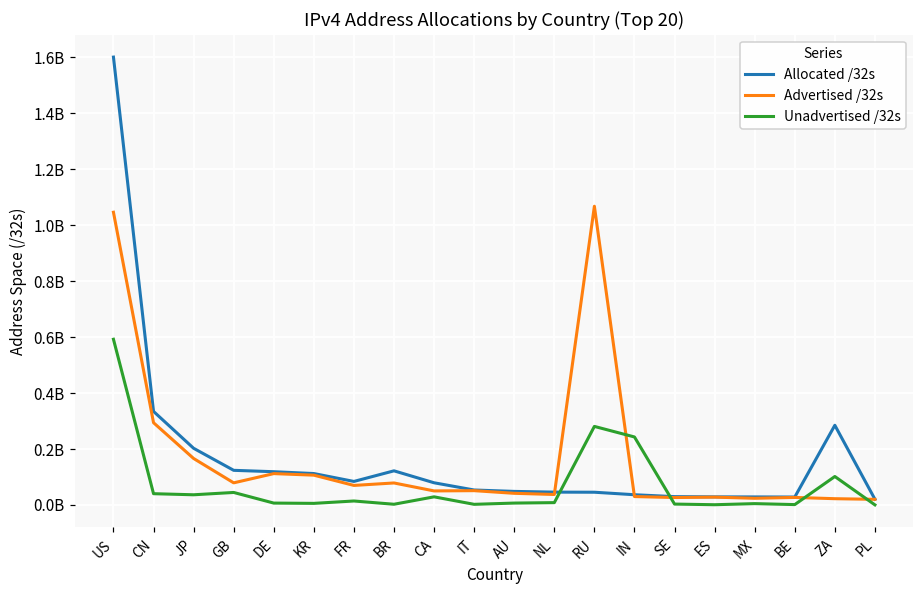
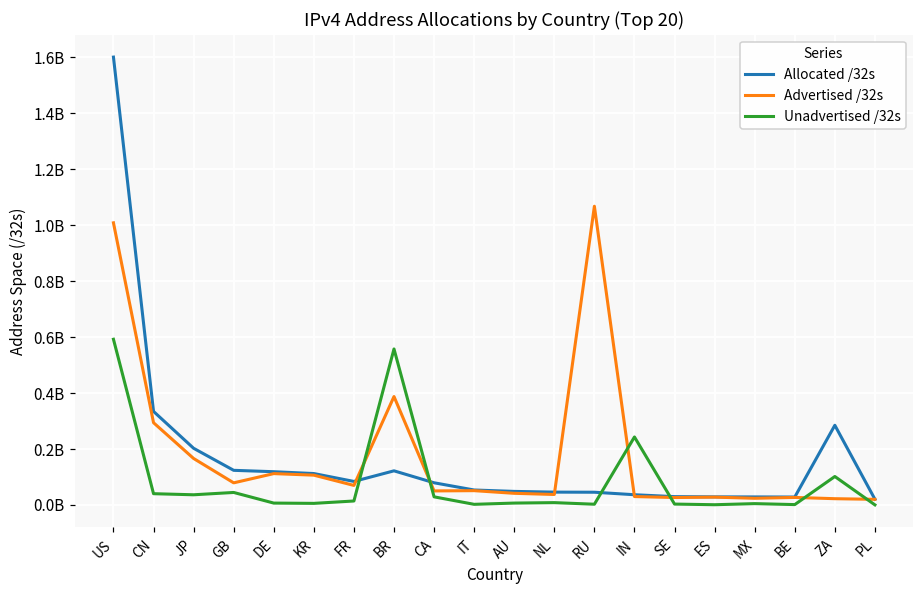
Advertised /32s, US: 1050000000 -> 1010000000
Advertised /32s, BR: 80000000 -> 390000000
Unadvertised /32s, BR: 0 -> 560000000
Unadvertised /32s, RU: 280000000 -> 0
